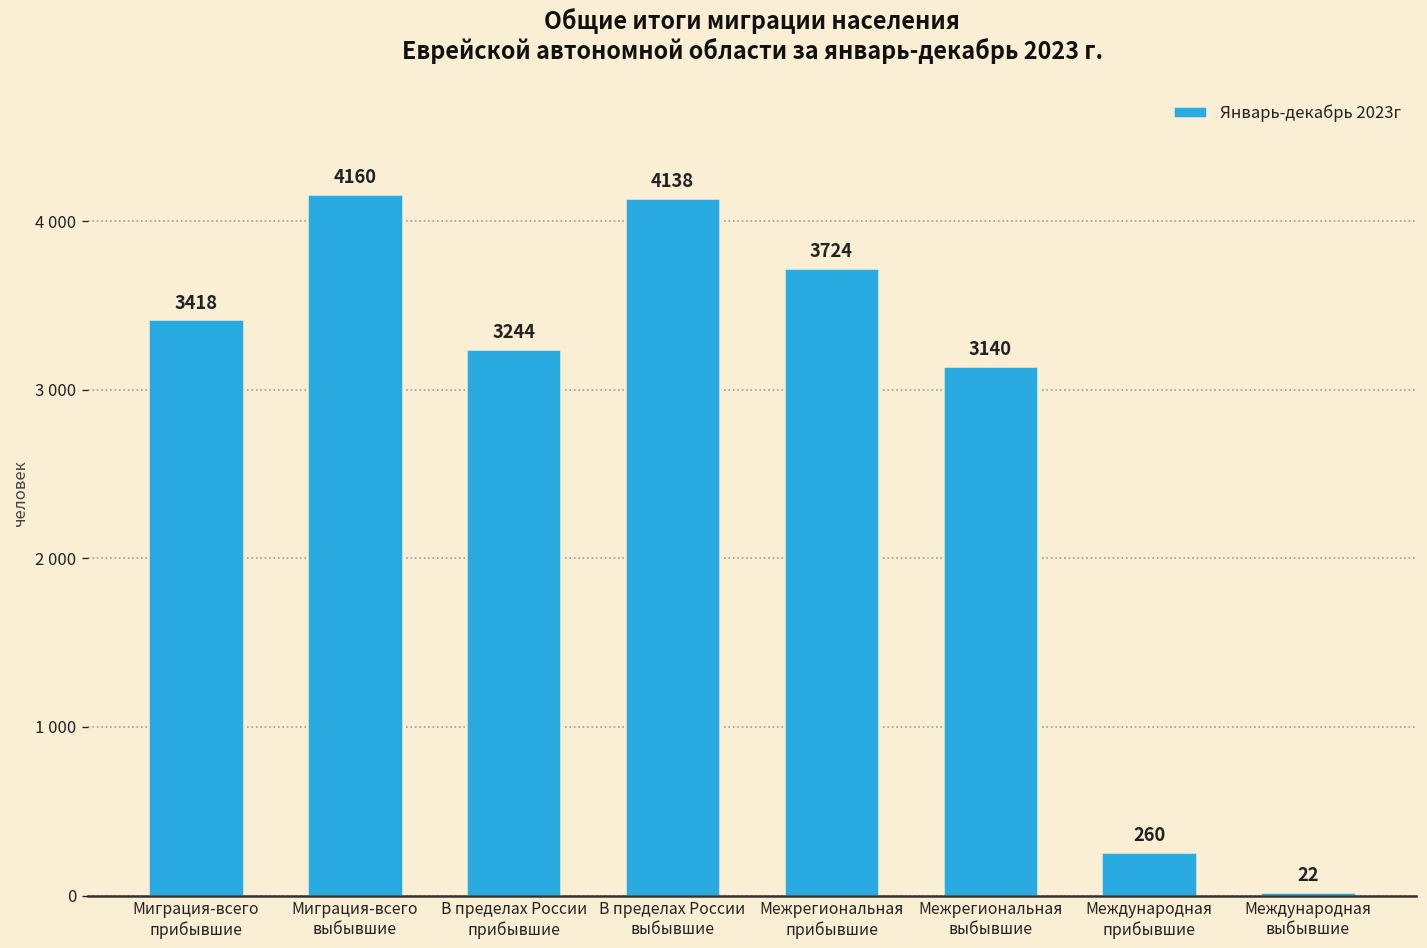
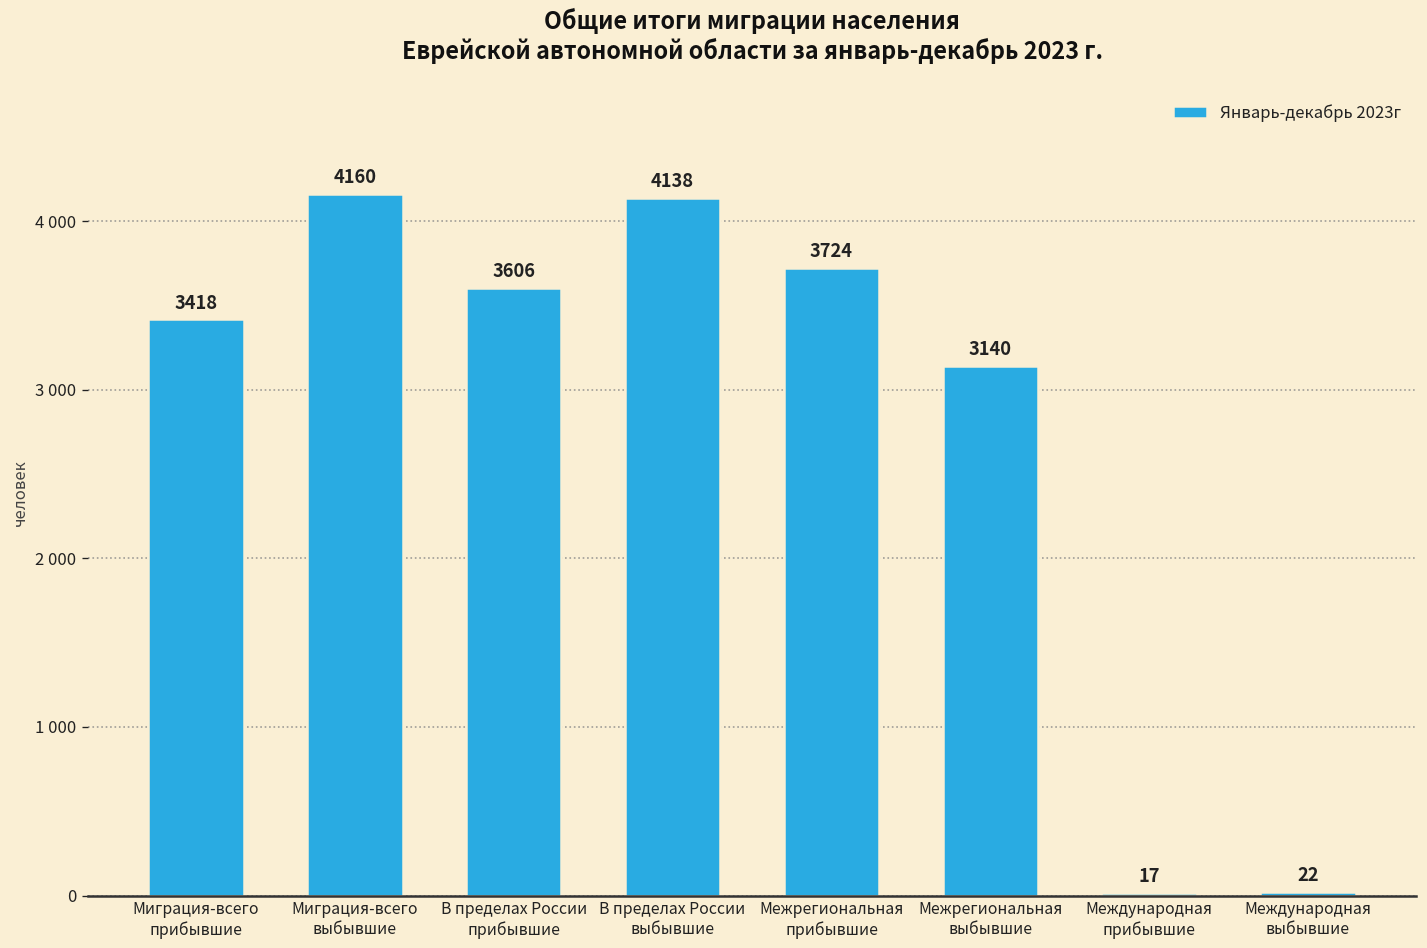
В пределах России прибывшие: 3244 -> 3606
Международная прибывшие: 260 -> 17
